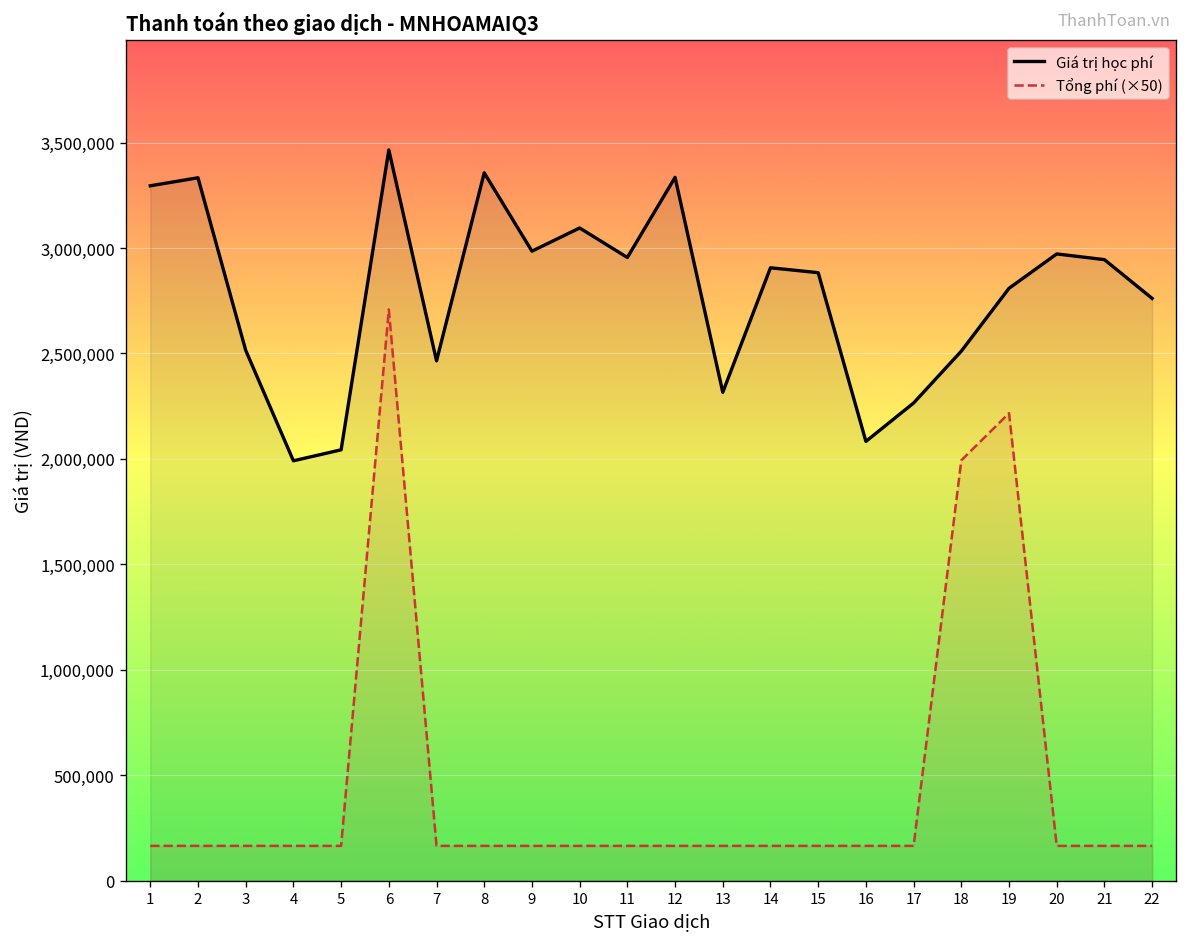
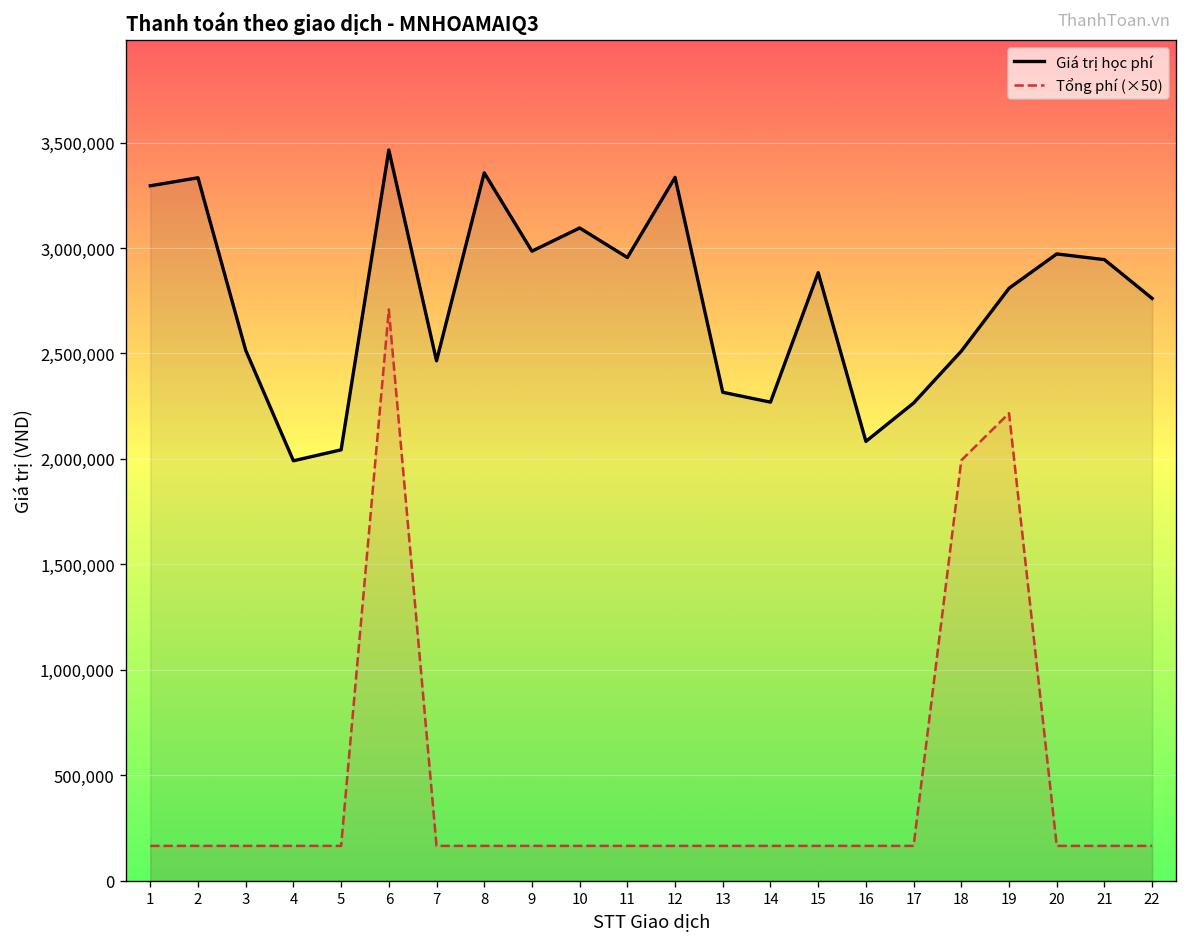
Giá trị học phí, 14: 2,910,000 -> 2,270,000
